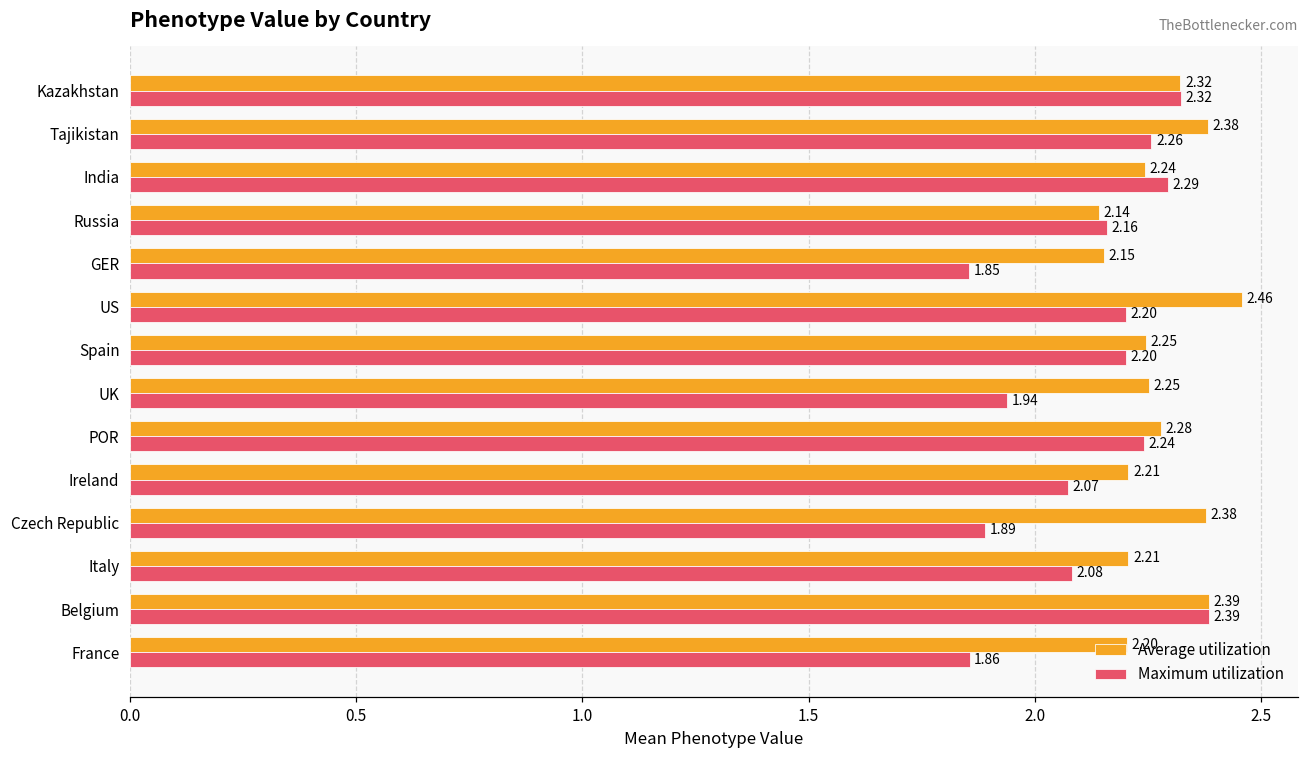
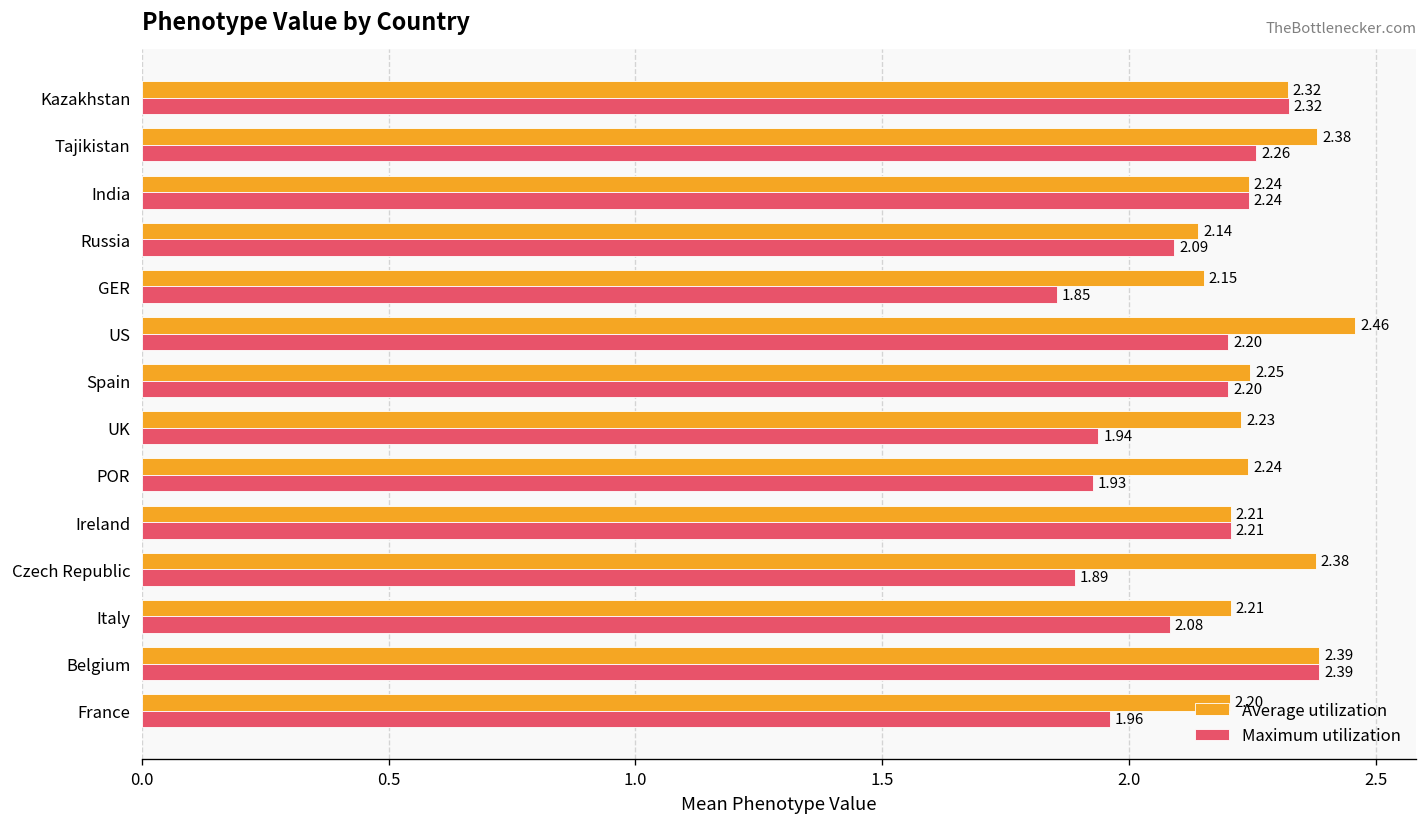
Maximum utilization, India: 2.29 -> 2.24
Maximum utilization, Russia: 2.16 -> 2.09
Average utilization, UK: 2.25 -> 2.23
Average utilization, POR: 2.28 -> 2.24
Maximum utilization, POR: 2.24 -> 1.93
Maximum utilization, Ireland: 2.07 -> 2.21
Maximum utilization, France: 1.86 -> 1.96
